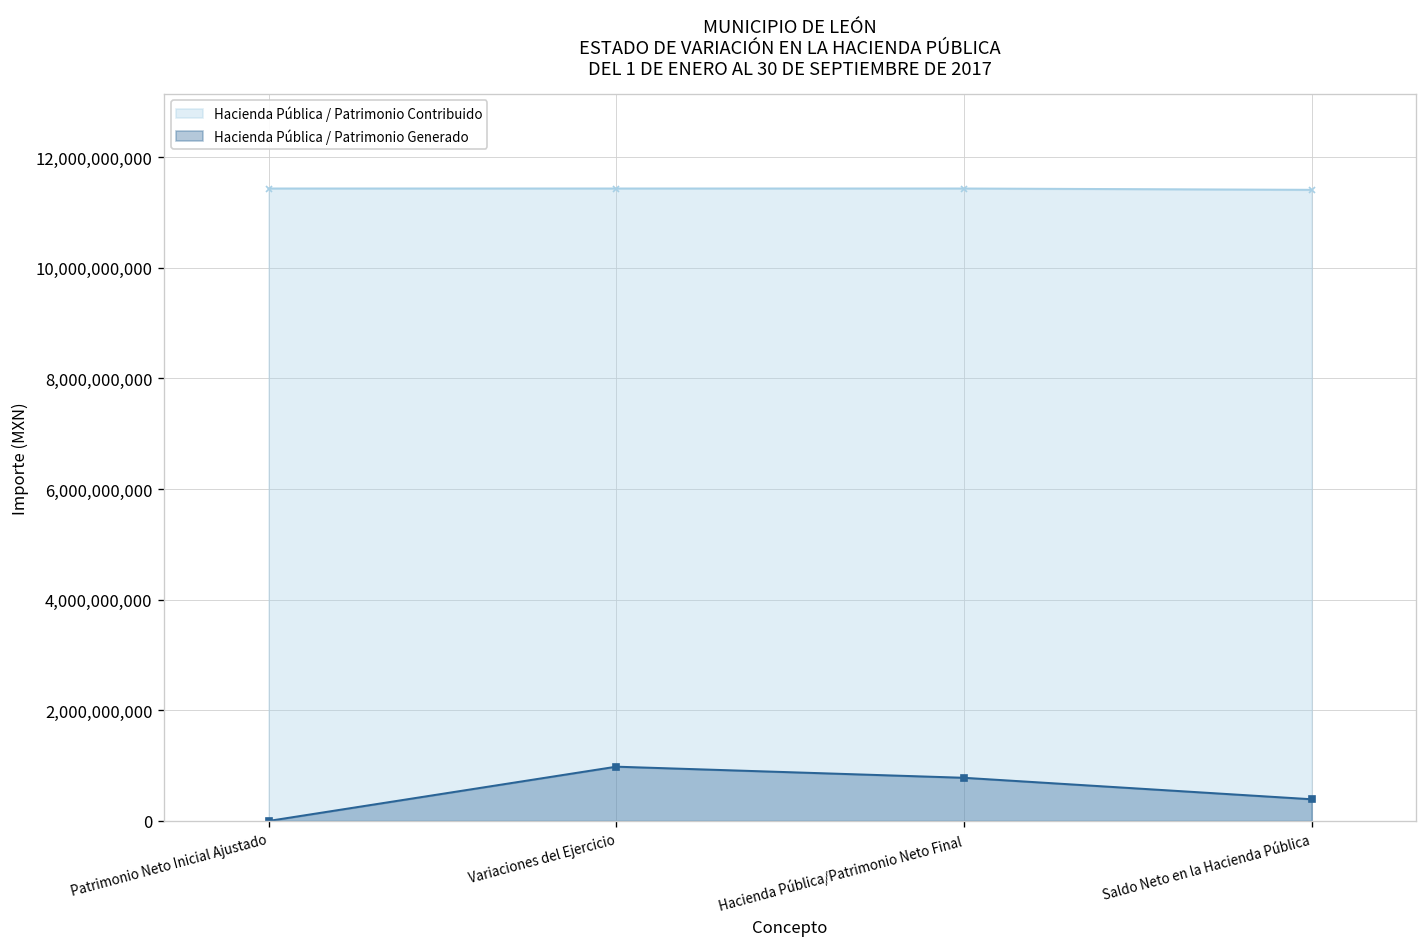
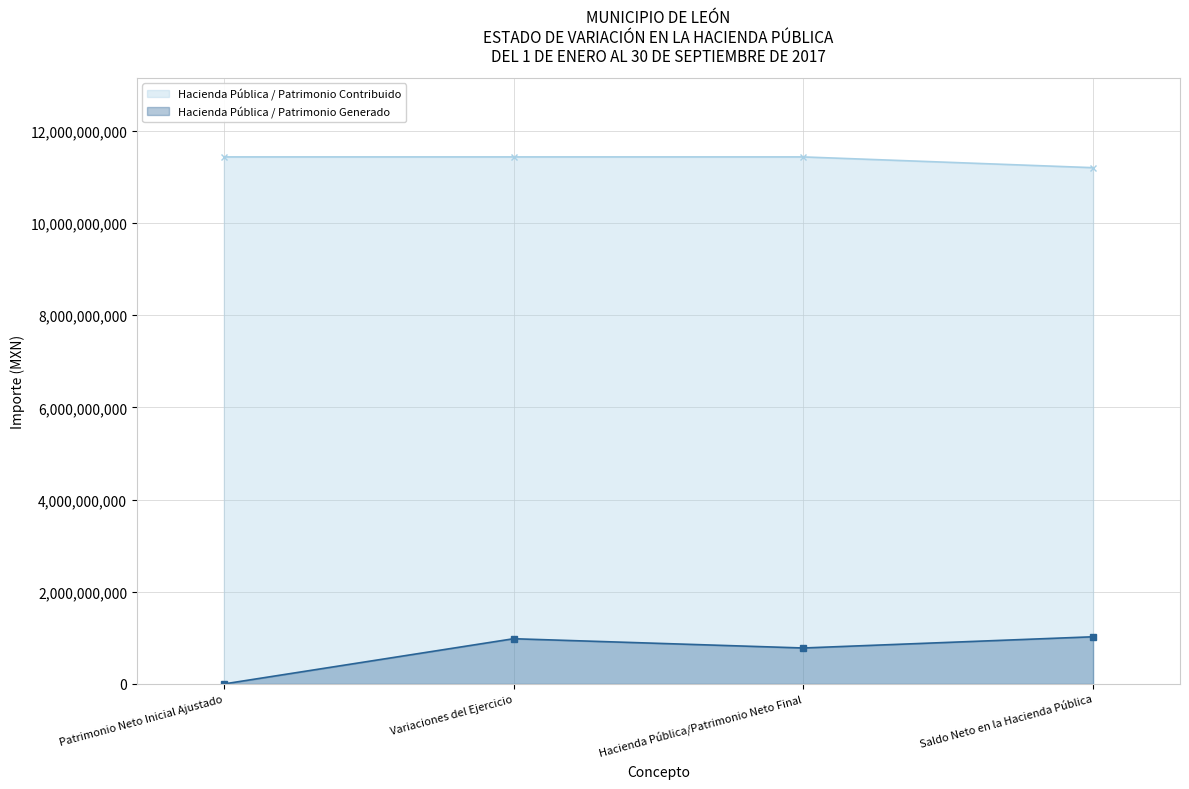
Hacienda Pública / Patrimonio Contribuido, Saldo Neto en la Hacienda Pública: 11,400,000,000 -> 11,200,000,000
Hacienda Pública / Patrimonio Generado, Saldo Neto en la Hacienda Pública: 400,000,000 -> 1,000,000,000
